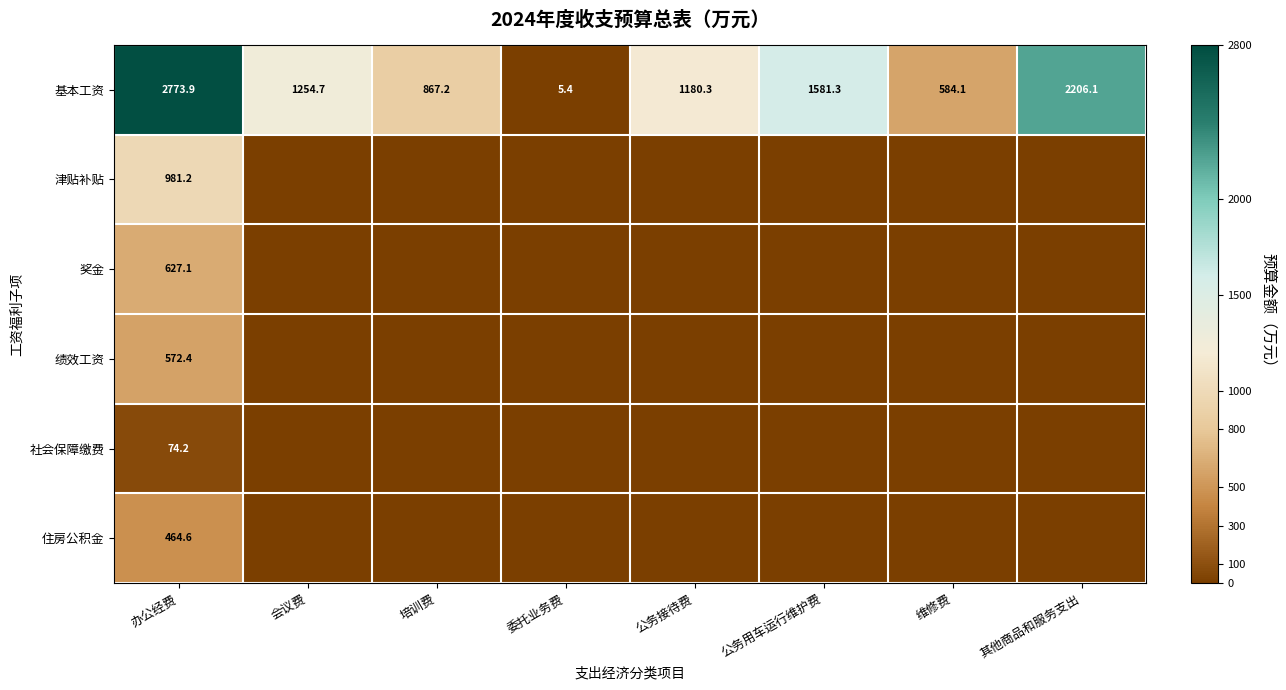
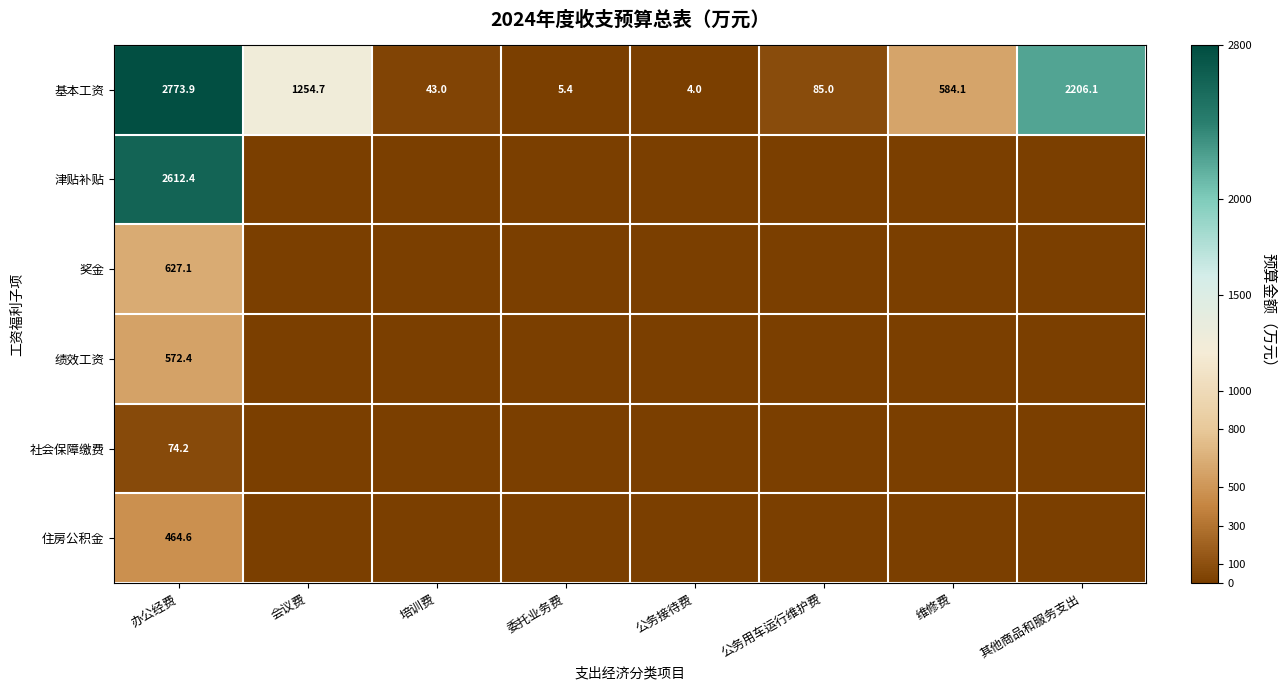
基本工资, 培训费: 867.2 -> 43.0
基本工资, 公务接待费: 1180.3 -> 4.0
基本工资, 公务用车运行维护费: 1581.3 -> 85.0
津贴补贴, 办公经费: 981.2 -> 2612.4
